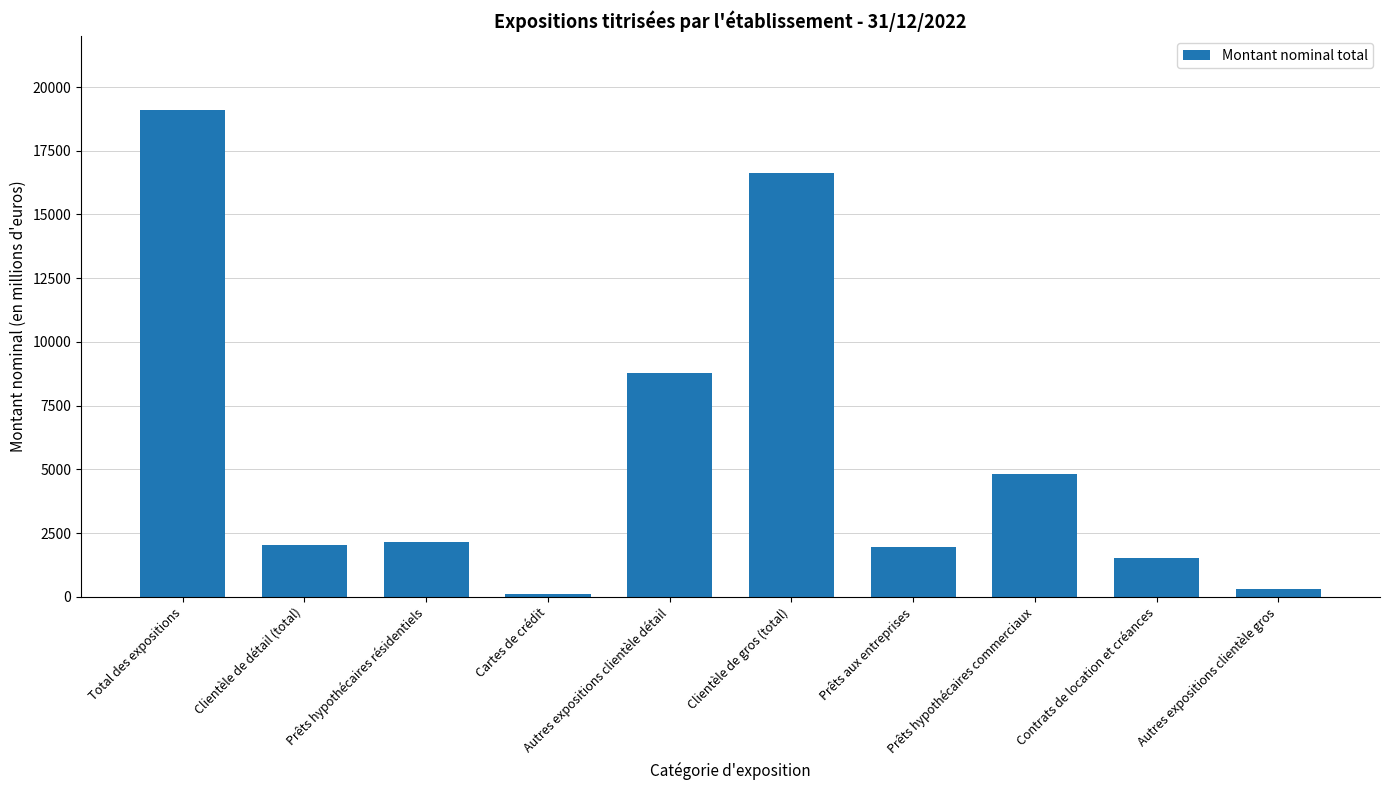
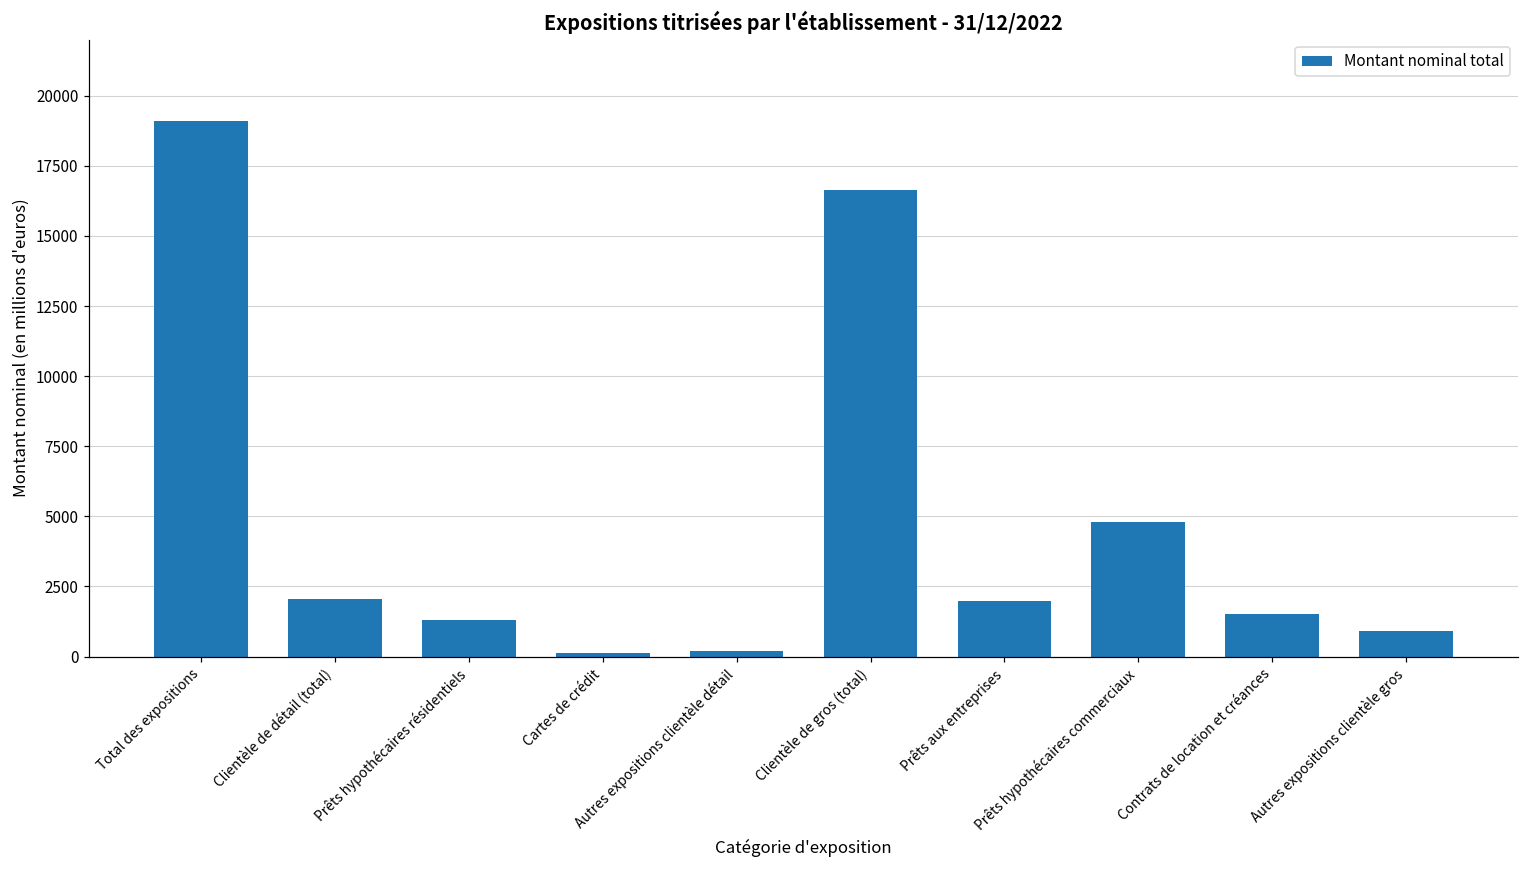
Prêts hypothécaires résidentiels: 2100 -> 1300
Autres expositions clientèle détail: 8800 -> 200
Autres expositions clientèle gros: 300 -> 900
